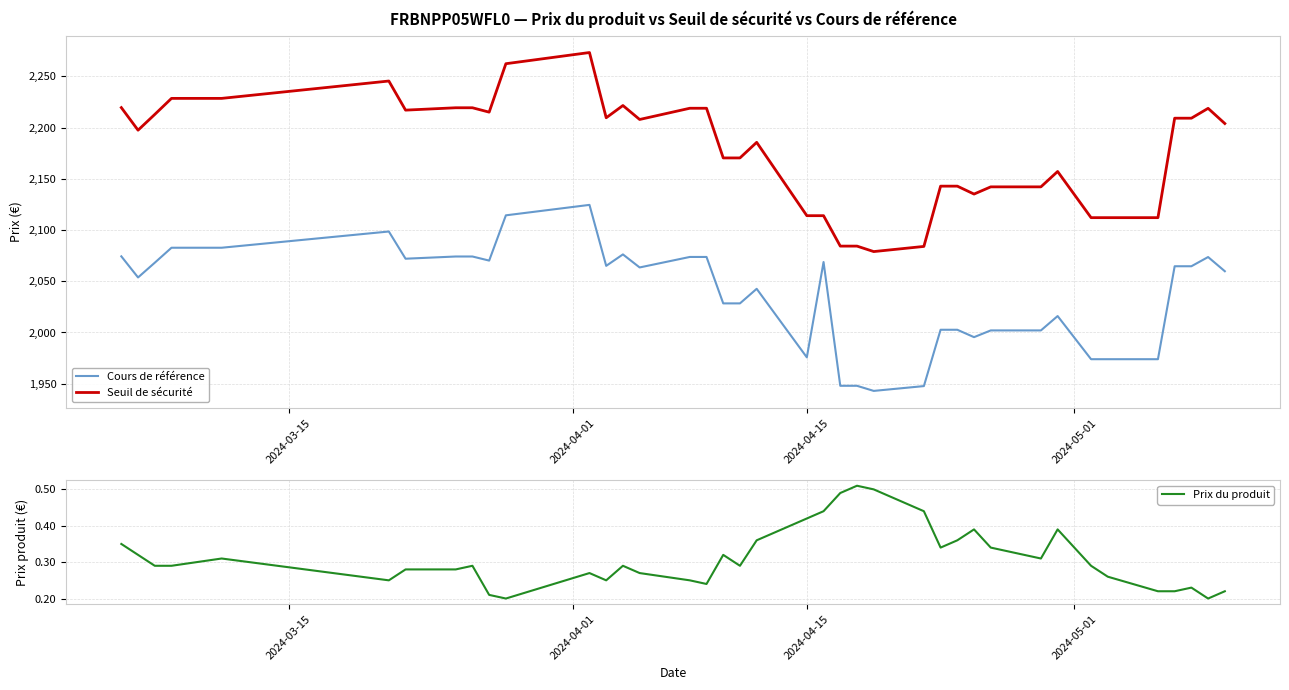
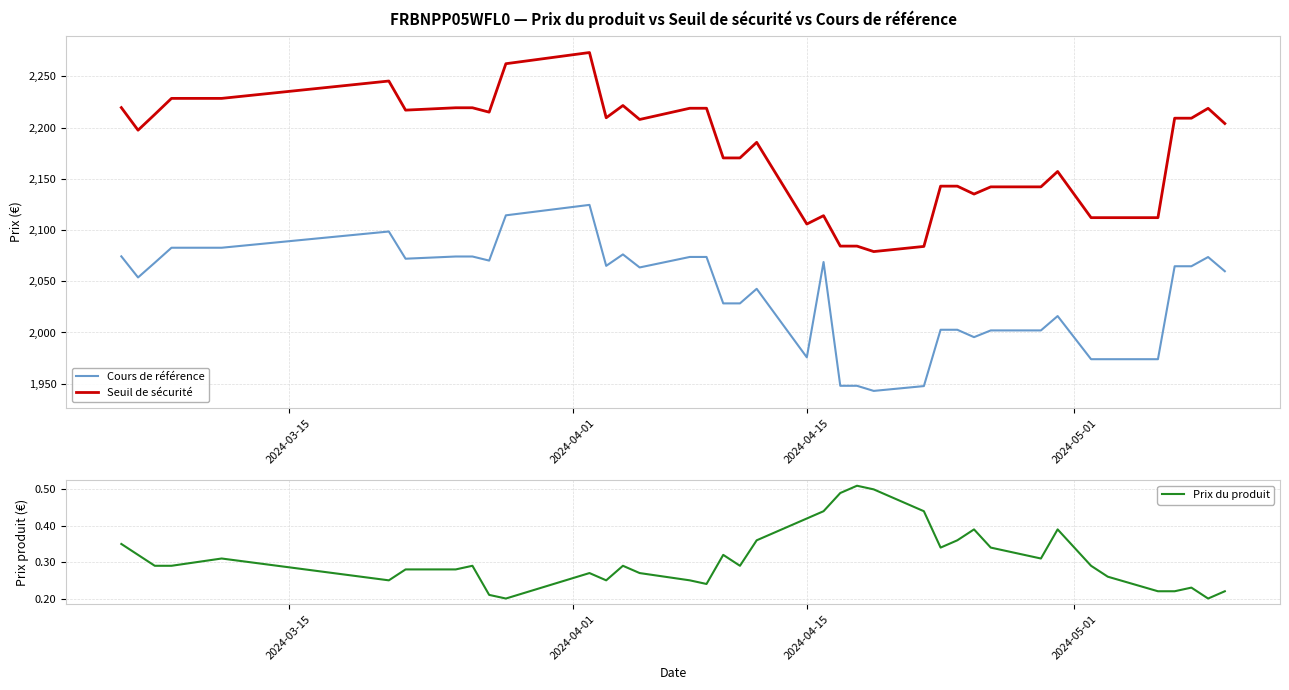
FRBNPP05WFL0 — Prix du produit vs Seuil de sécurité vs Cours de référence, Seuil de sécurité, 2024-04-15: 2,114 -> 2,106
